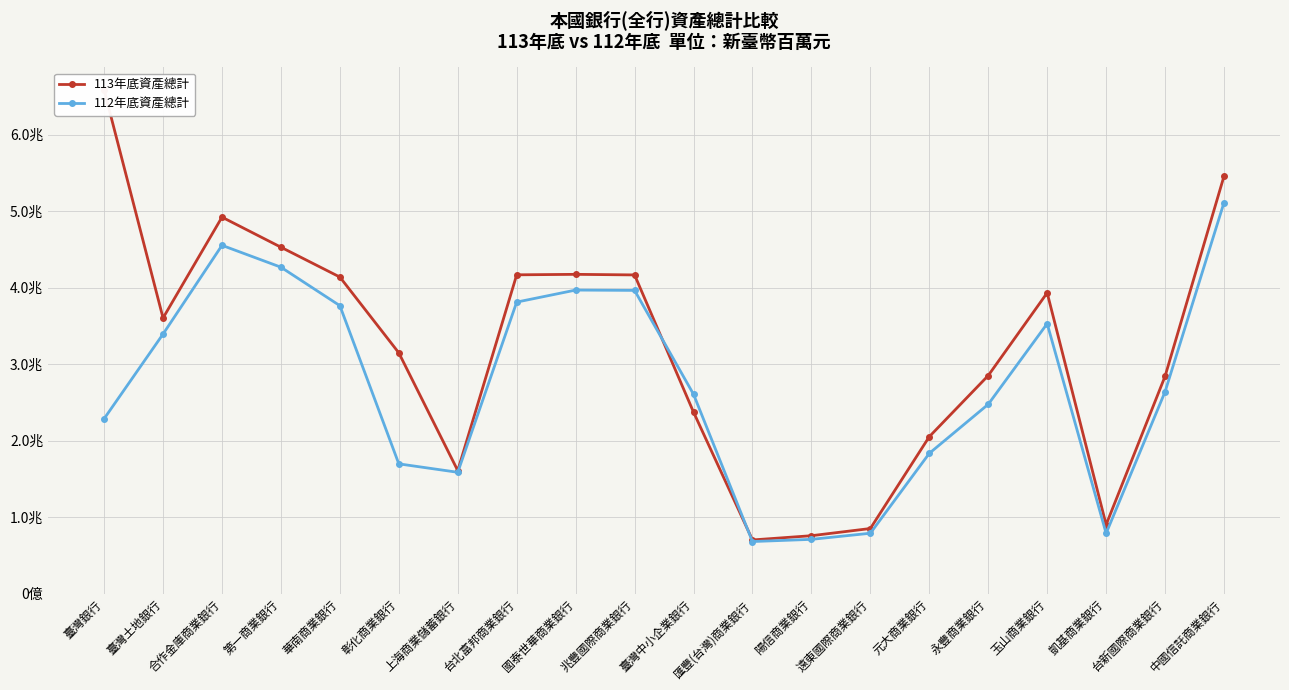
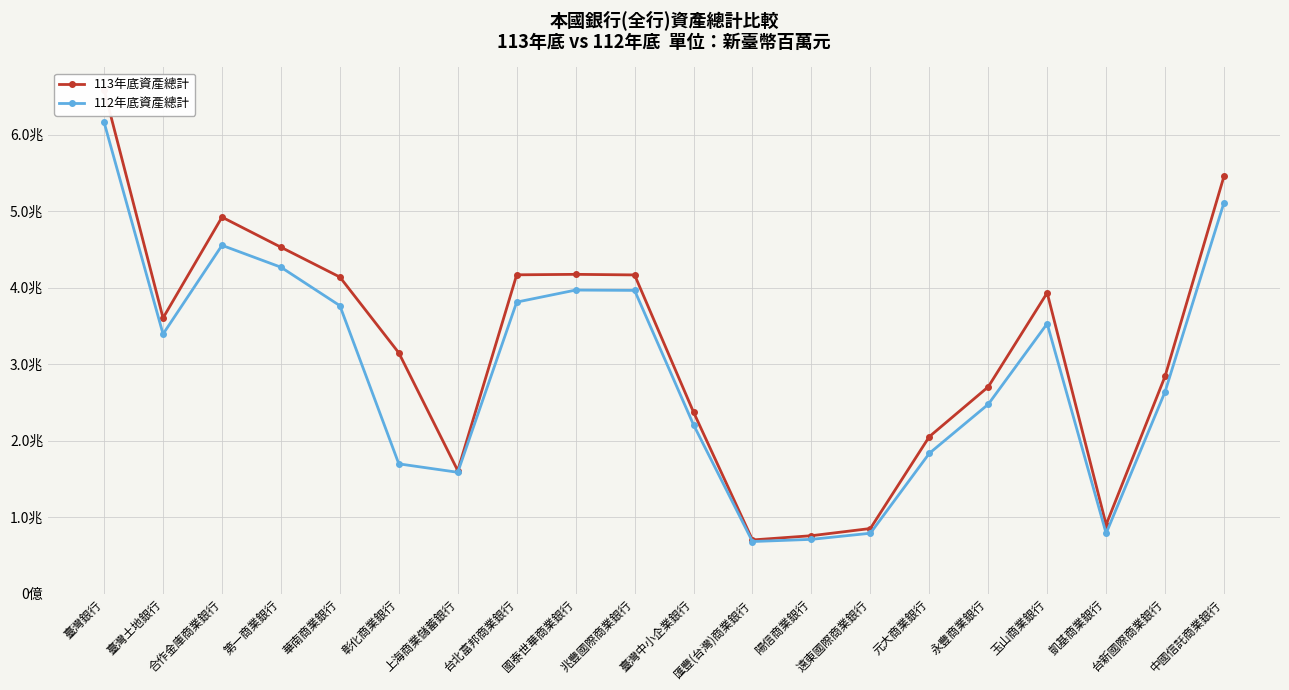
112年底資產總計, 臺灣銀行: 2.3兆 -> 6.2兆
112年底資產總計, 臺灣中小企業銀行: 2.6兆 -> 2.2兆
113年底資產總計, 永豐商業銀行: 2.9兆 -> 2.7兆
